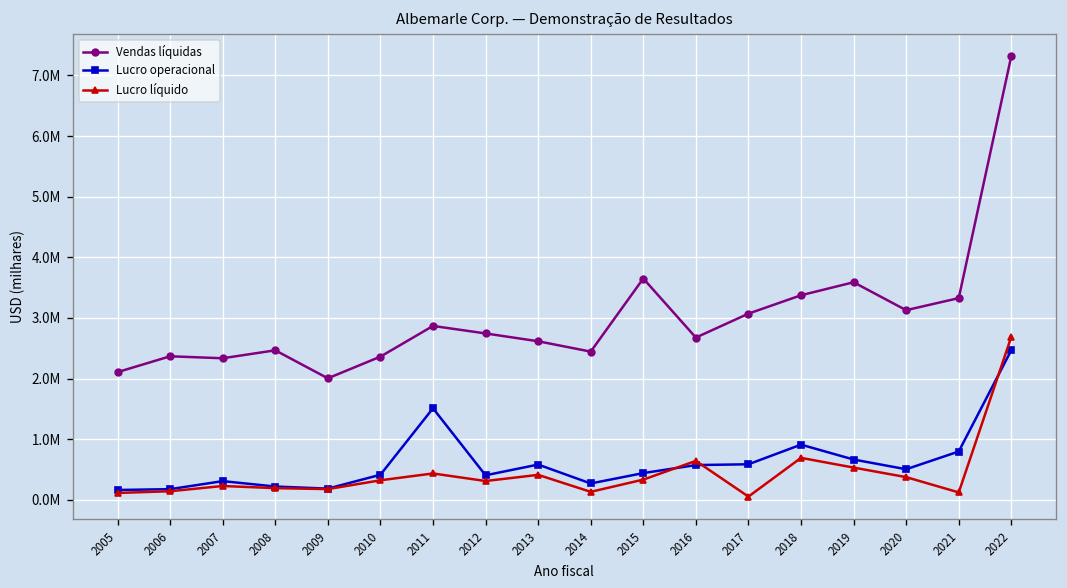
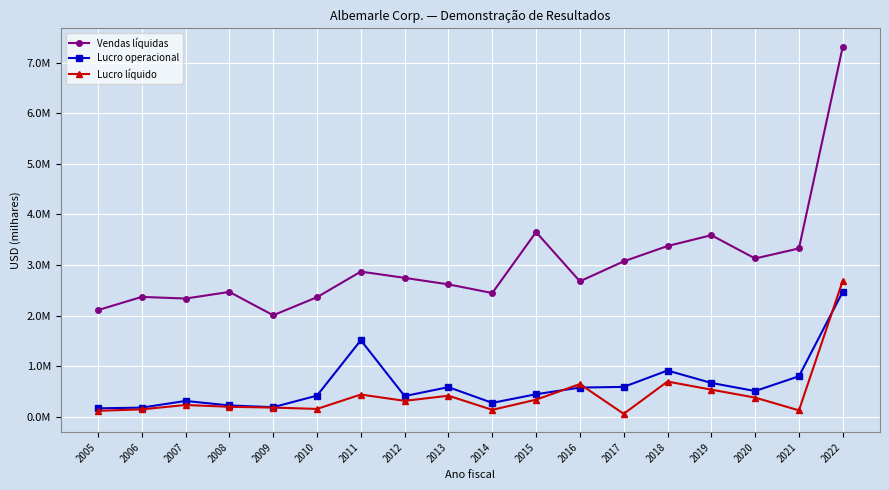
Lucro líquido, 2010: 300000 -> 200000
